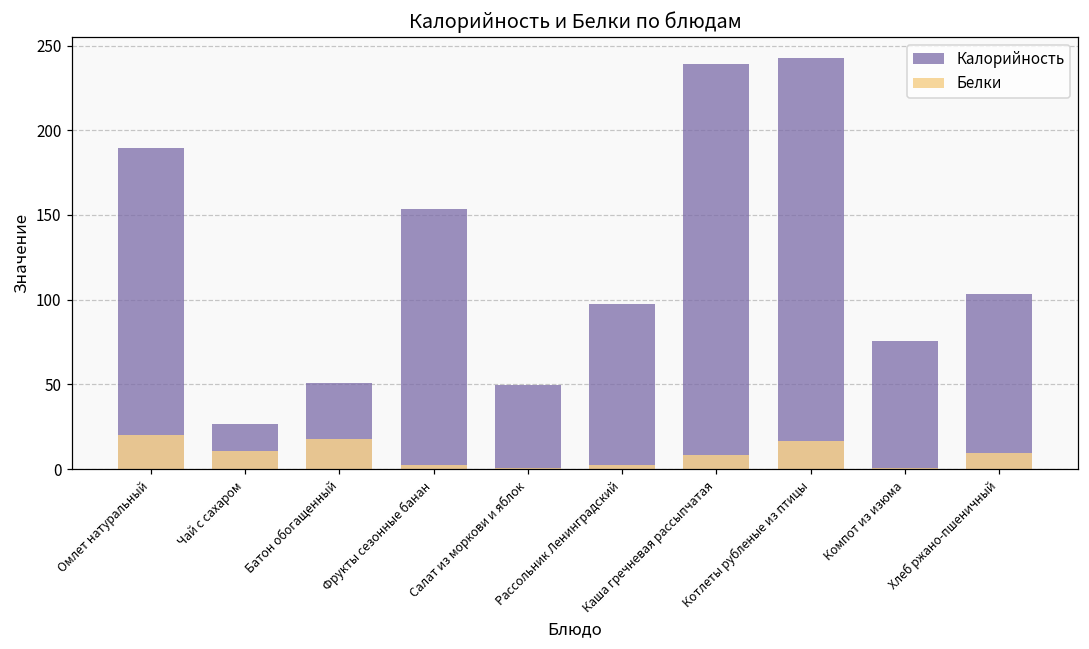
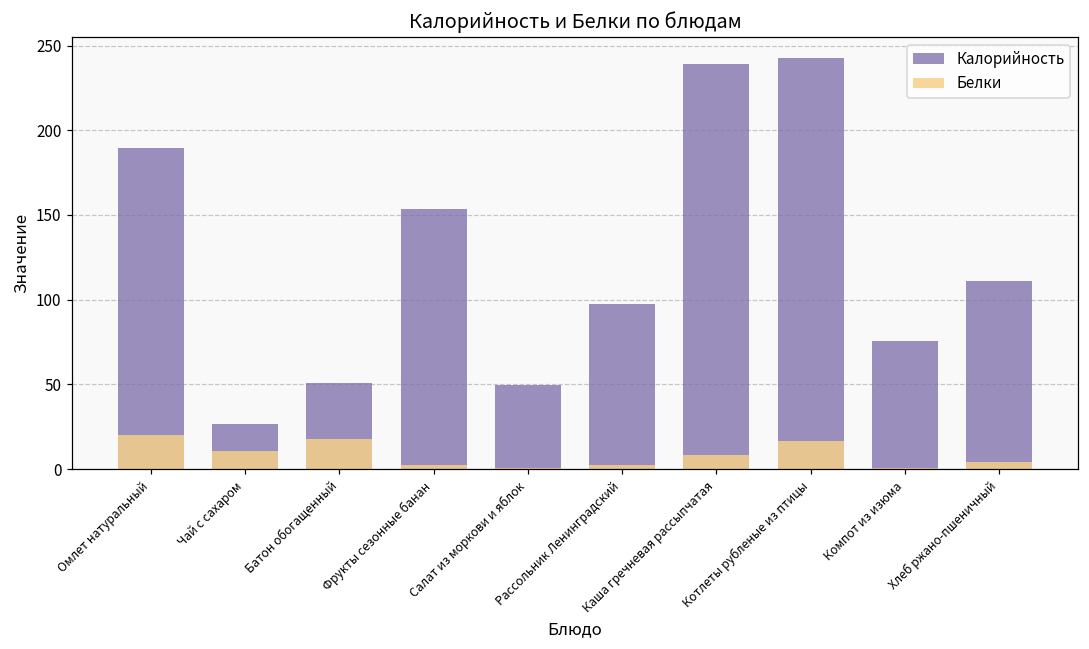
Калорийность, Хлеб ржано-пшеничный: 104 -> 111
Белки, Хлеб ржано-пшеничный: 10 -> 4
